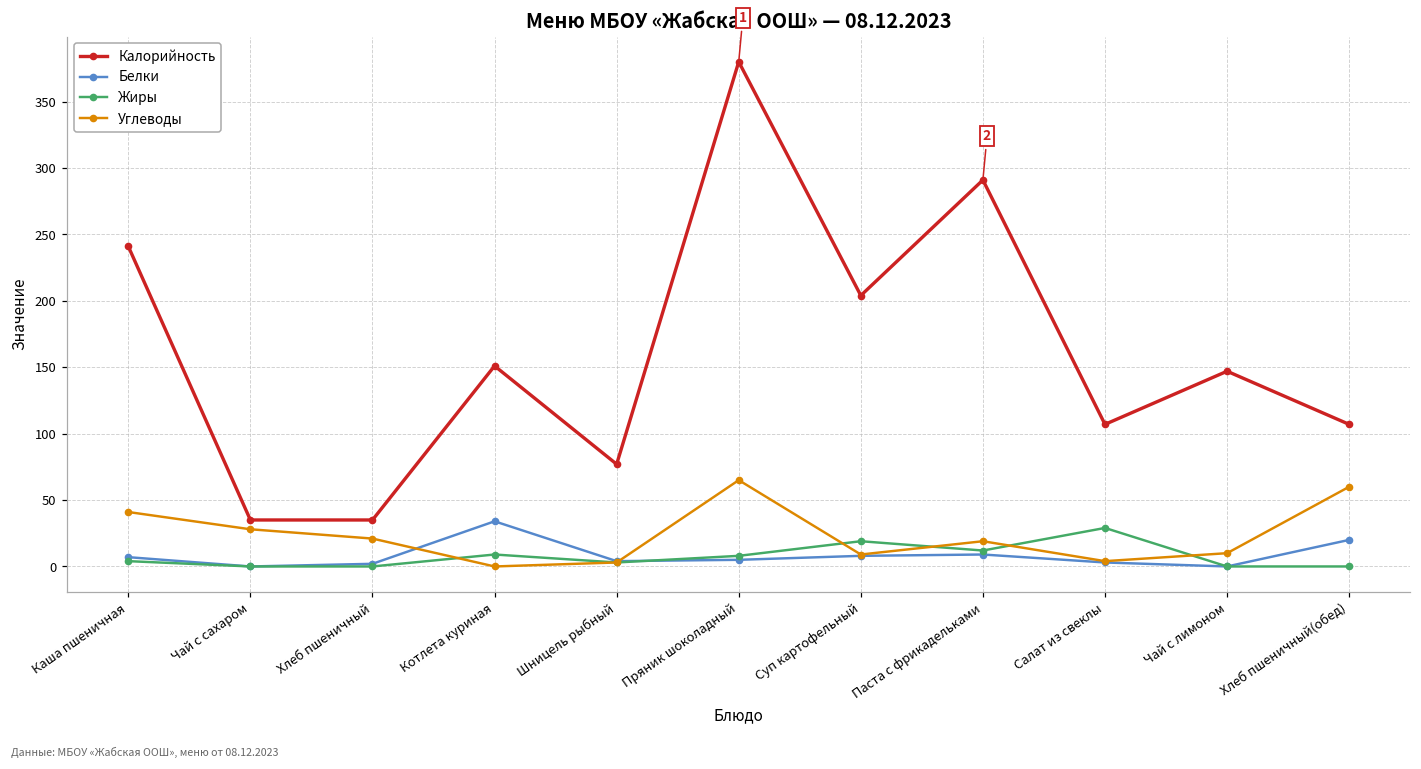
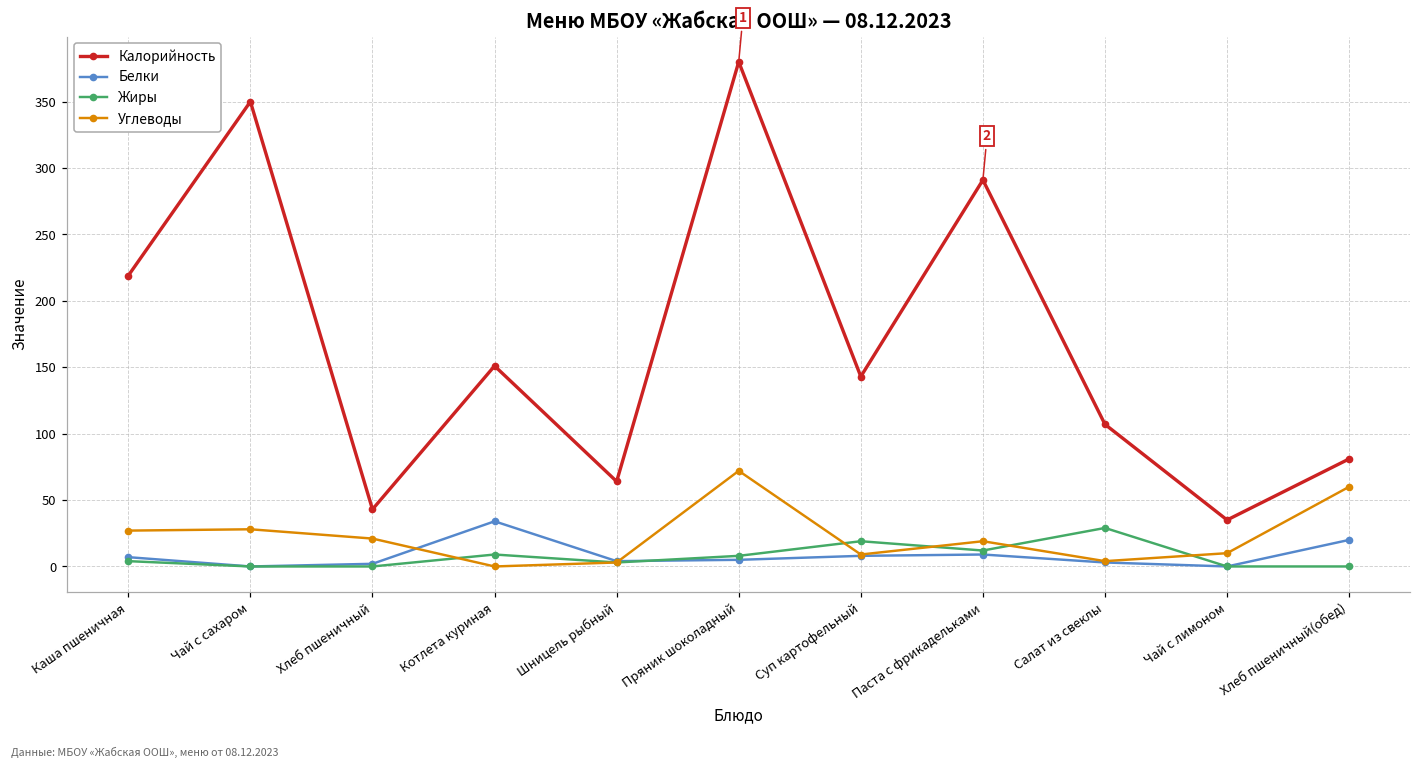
Калорийность, Каша пшеничная: 241 -> 219
Углеводы, Каша пшеничная: 41 -> 27
Калорийность, Чай с сахаром: 35 -> 350
Калорийность, Хлеб пшеничный: 35 -> 43
Калорийность, Шницель рыбный: 77 -> 64
Углеводы, Пряник шоколадный: 65 -> 72
Калорийность, Суп картофельный: 204 -> 143
Калорийность, Чай с лимоном: 147 -> 35
Калорийность, Хлеб пшеничный(обед): 107 -> 81
